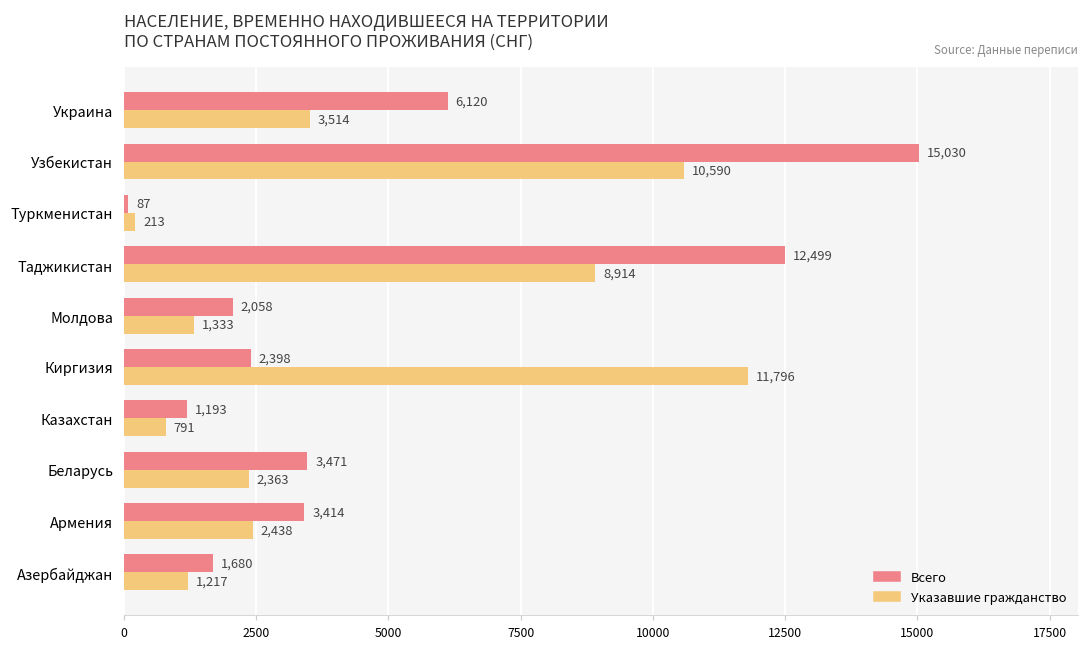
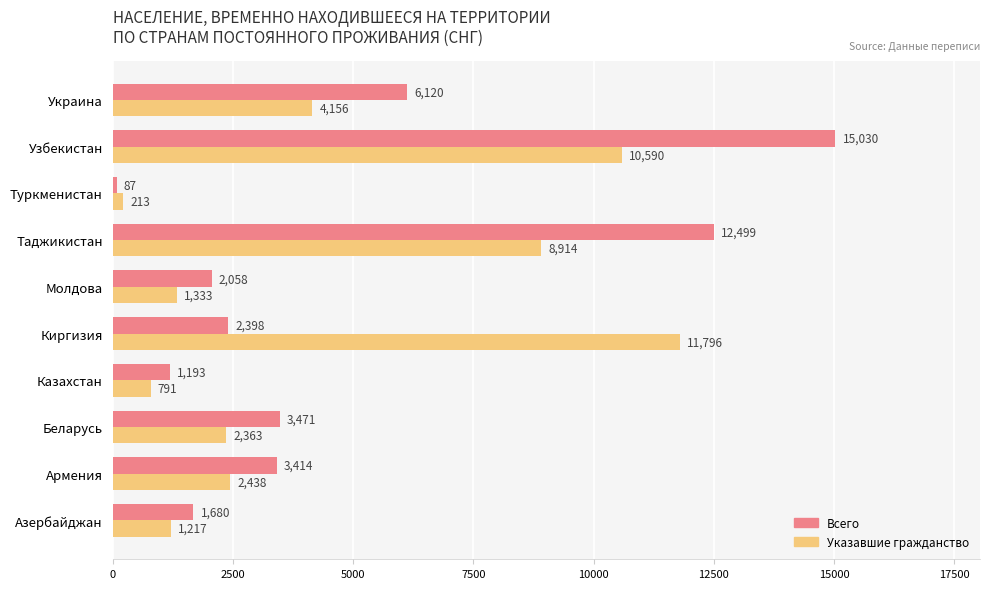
Указавшие гражданство, Украина: 3,514 -> 4,156
